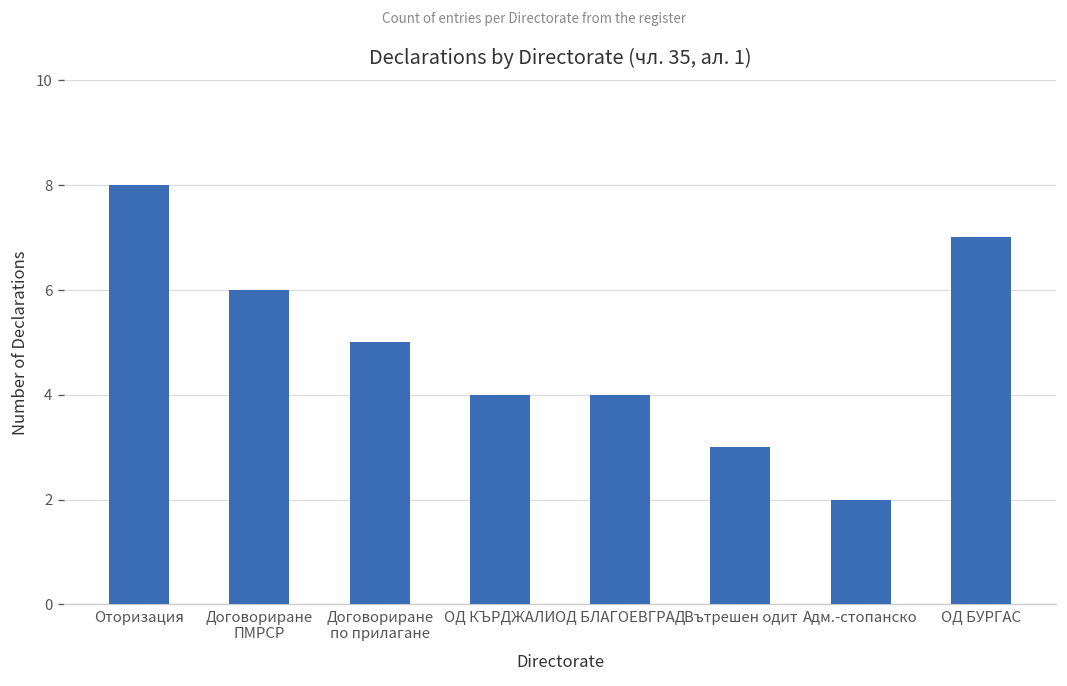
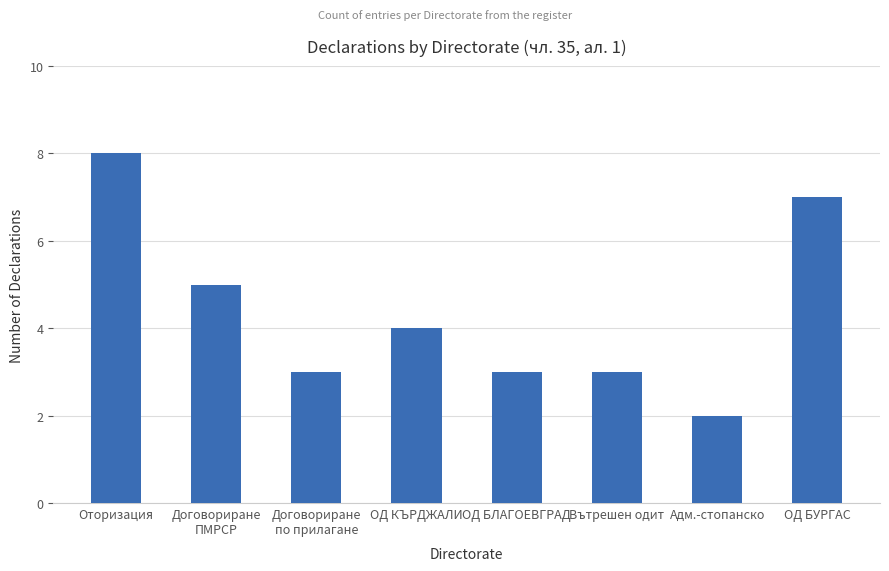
Договориране ПМРСР: 6 -> 5
Договориране по прилагане: 5 -> 3
ОД БЛАГОЕВГРАД: 4 -> 3
